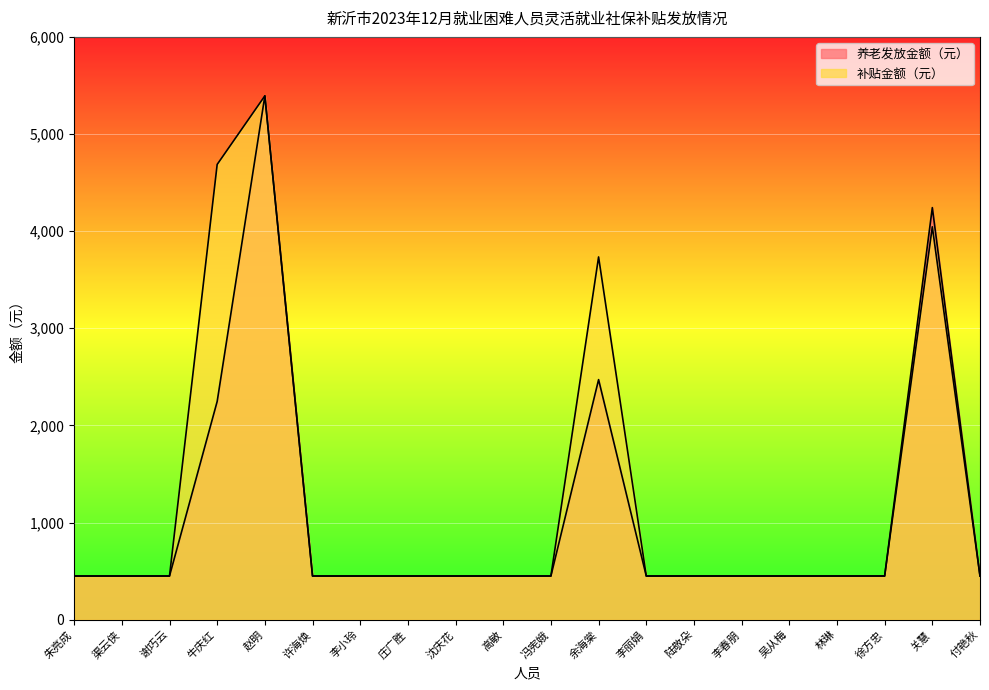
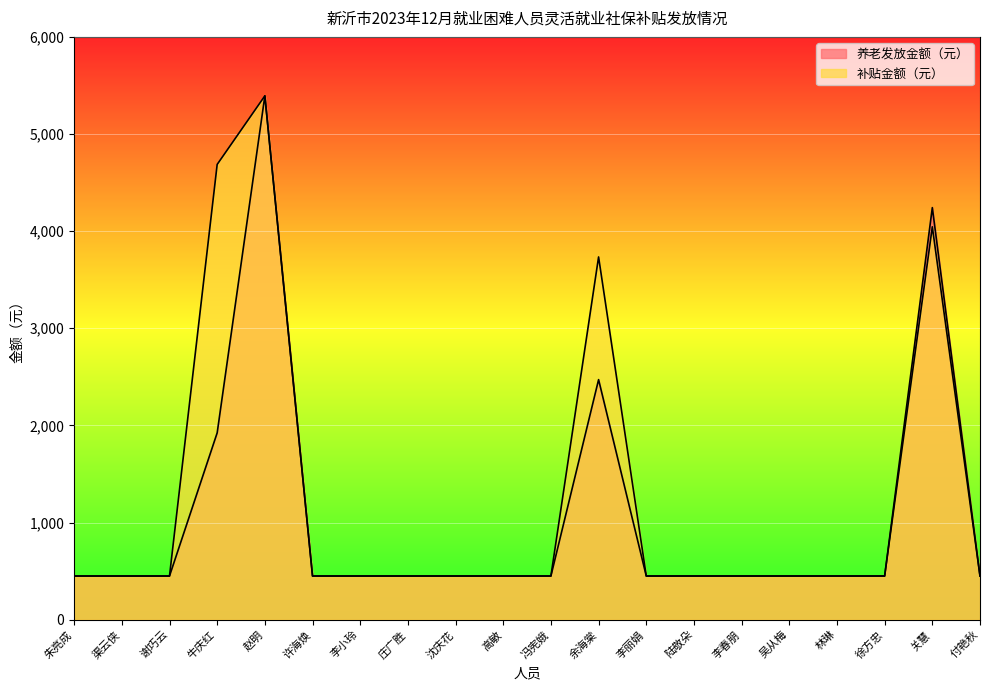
养老发放金额（元）, 牛庆红: 2,200 -> 1,900
